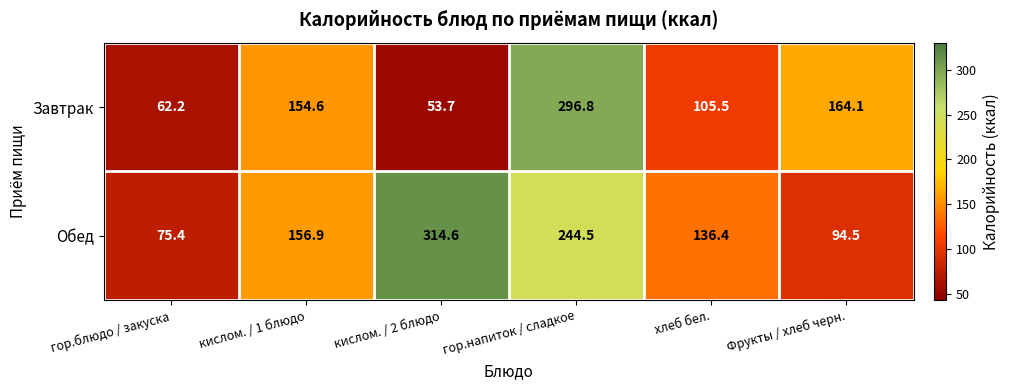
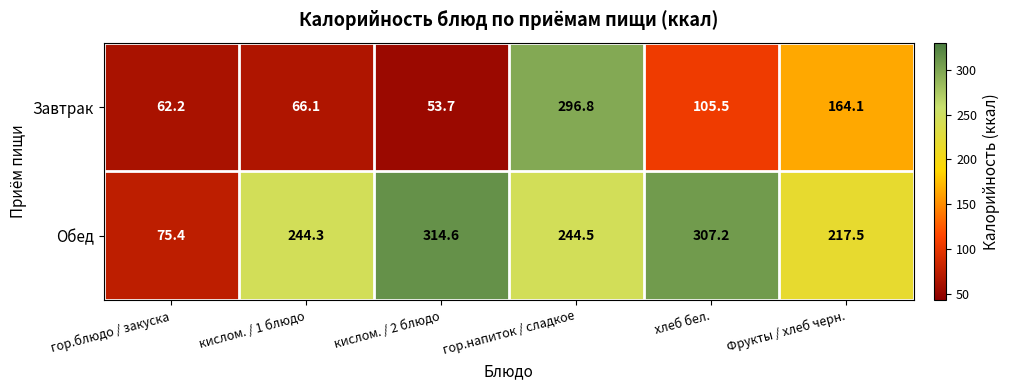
Завтрак, кислом. / 1 блюдо: 154.6 -> 66.1
Обед, кислом. / 1 блюдо: 156.9 -> 244.3
Обед, хлеб бел.: 136.4 -> 307.2
Обед, Фрукты / хлеб черн.: 94.5 -> 217.5
